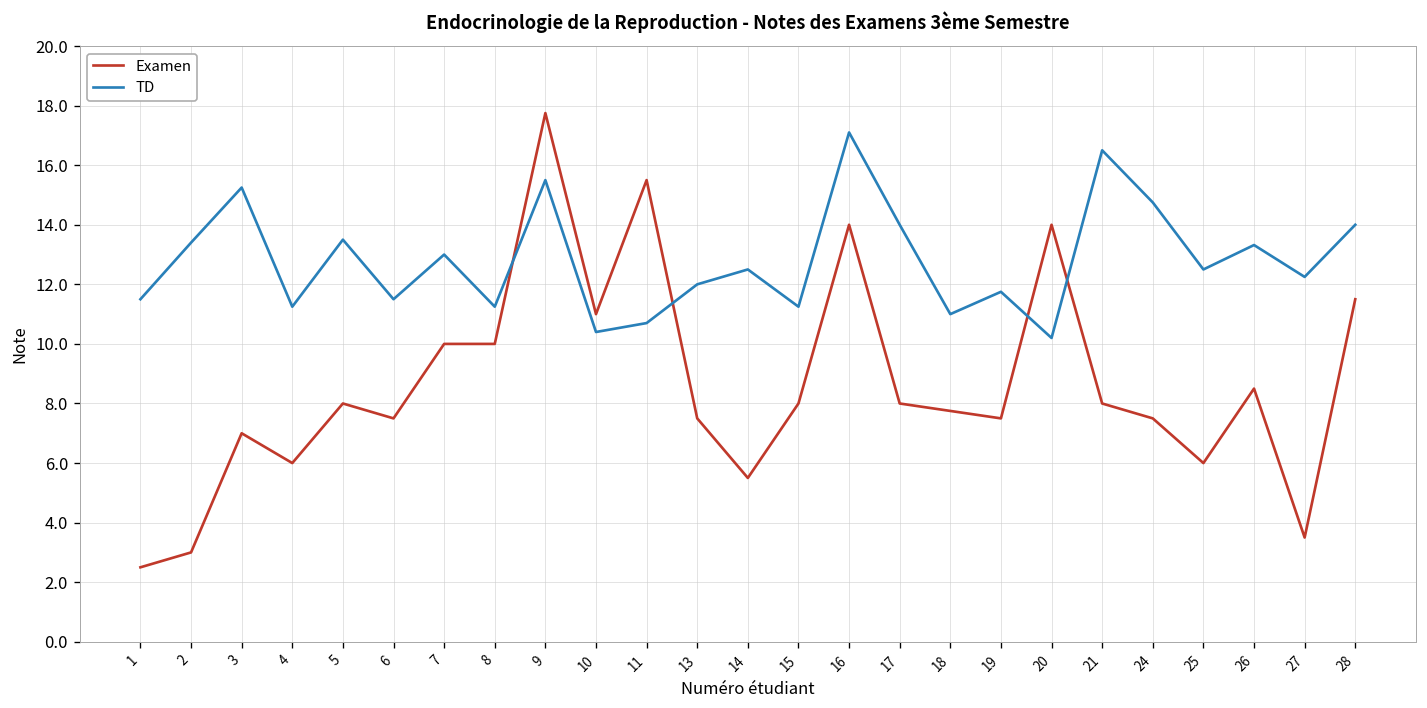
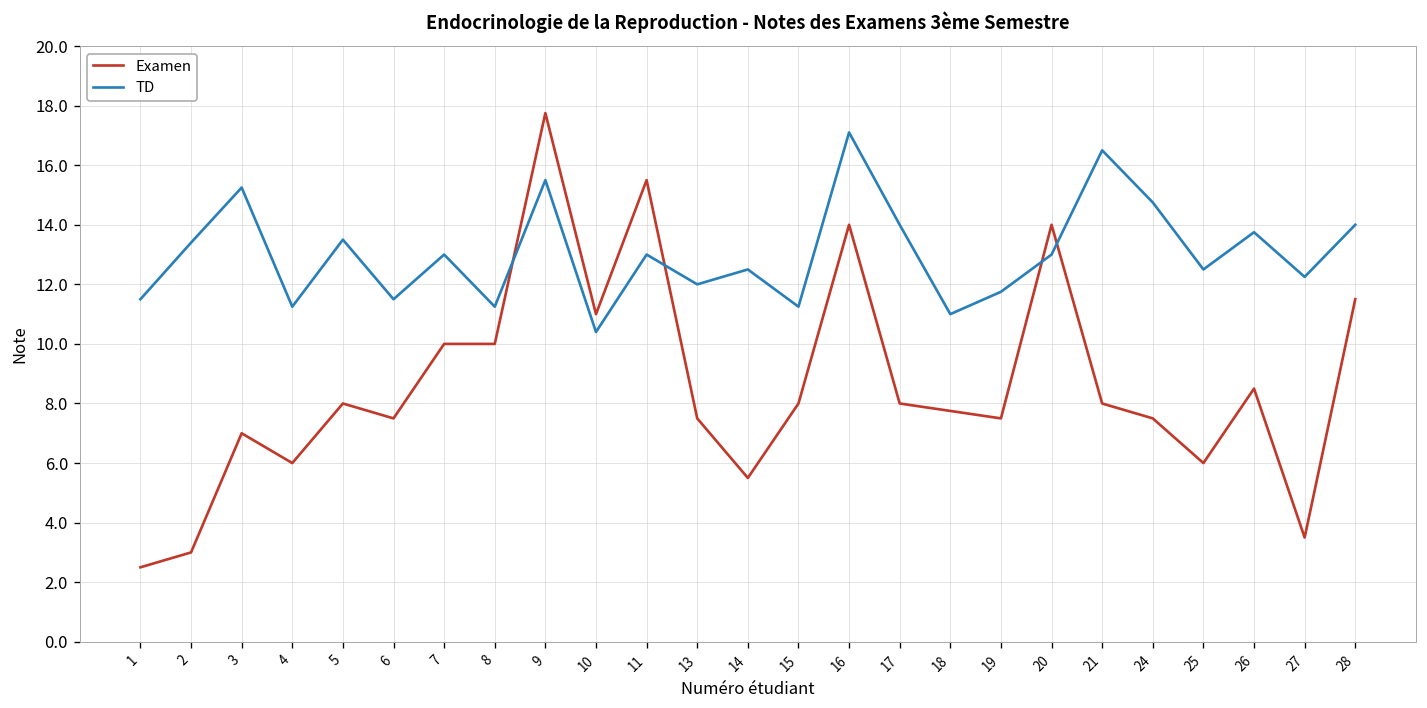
TD, 11: 10.7 -> 13.0
TD, 20: 10.2 -> 13.0
TD, 26: 13.3 -> 13.8
